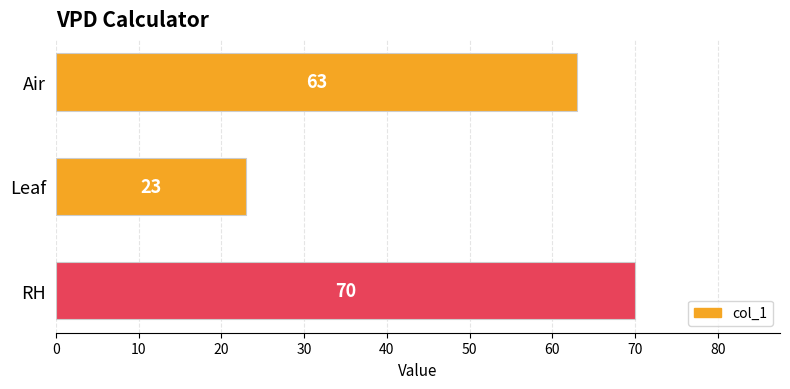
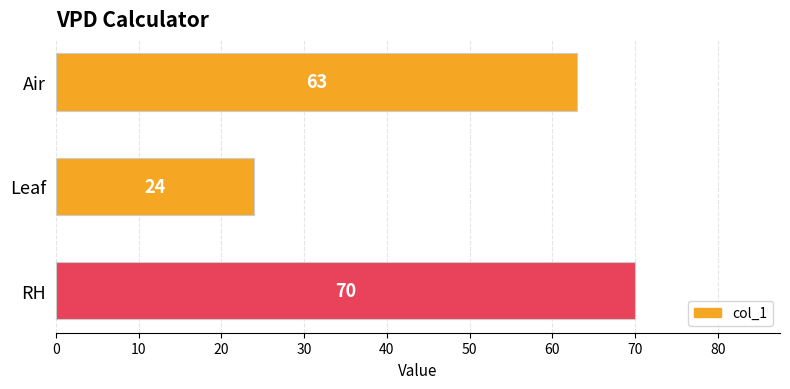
Leaf: 23 -> 24
